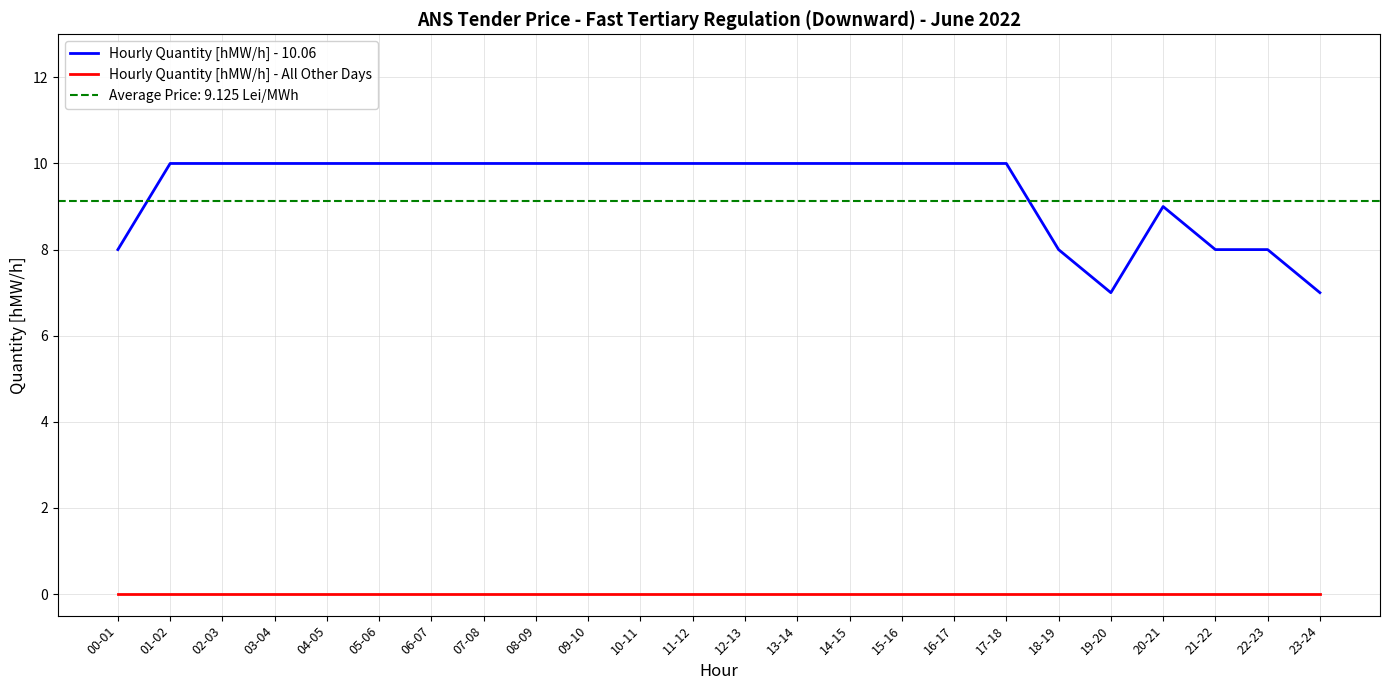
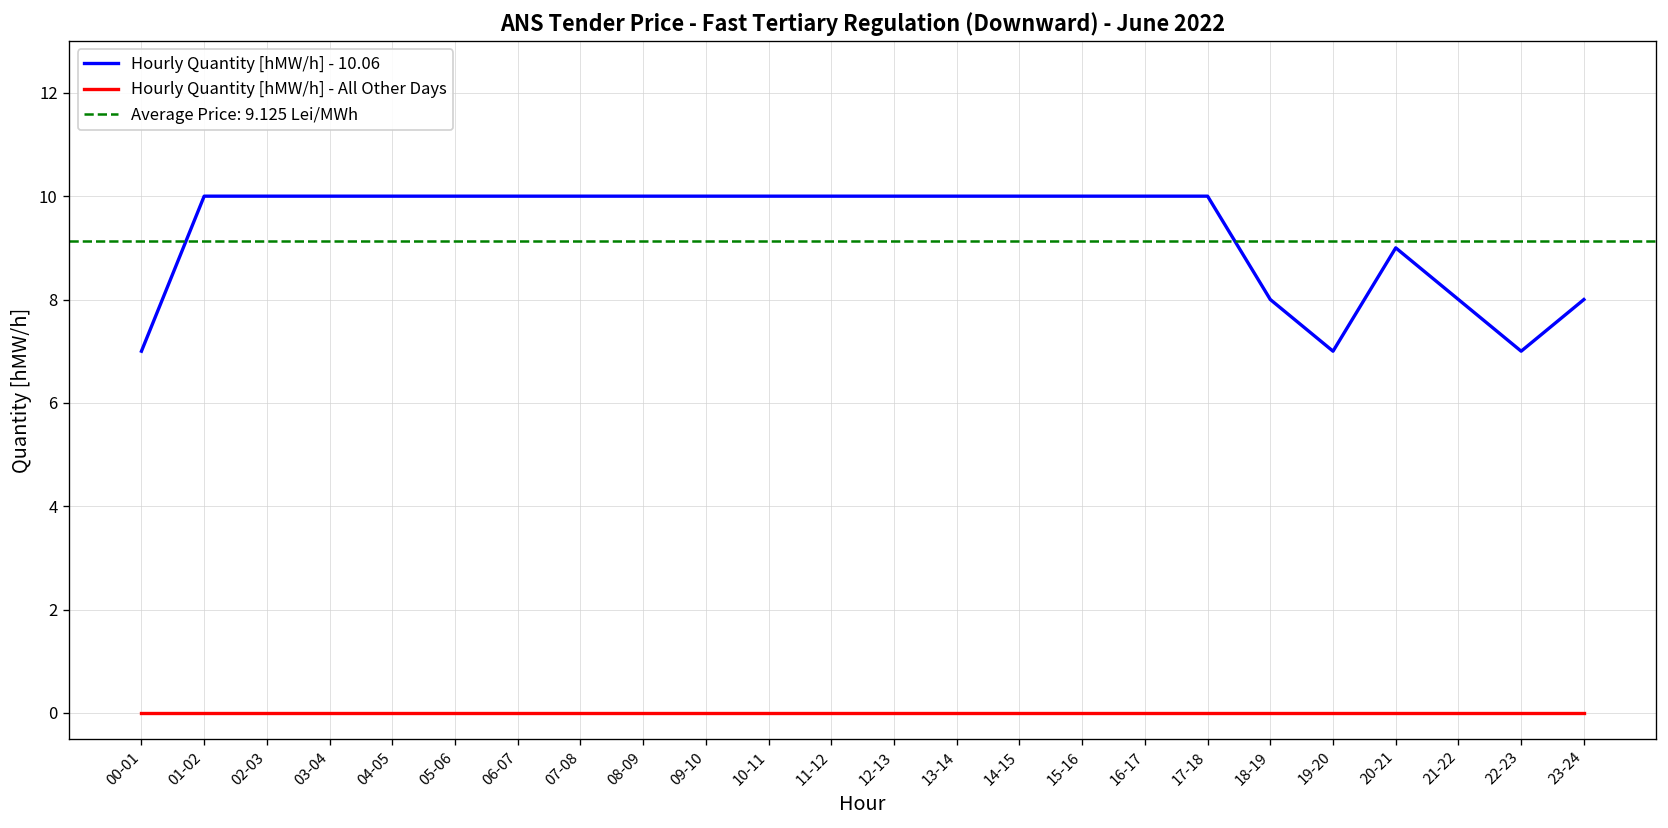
Hourly Quantity [hMW/h] - 10.06, 00-01: 8 -> 7
Hourly Quantity [hMW/h] - 10.06, 22-23: 8 -> 7
Hourly Quantity [hMW/h] - 10.06, 23-24: 7 -> 8
